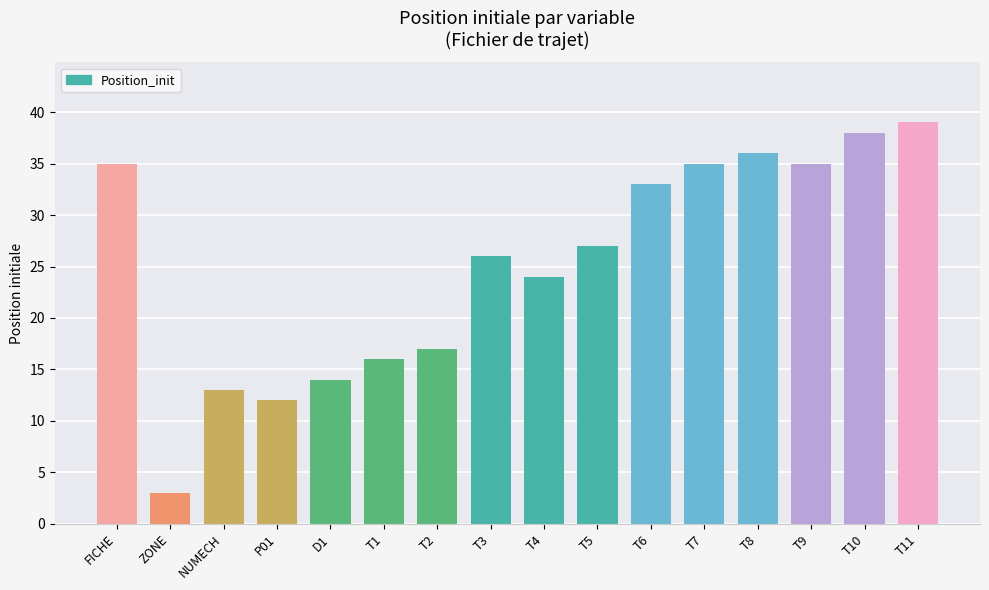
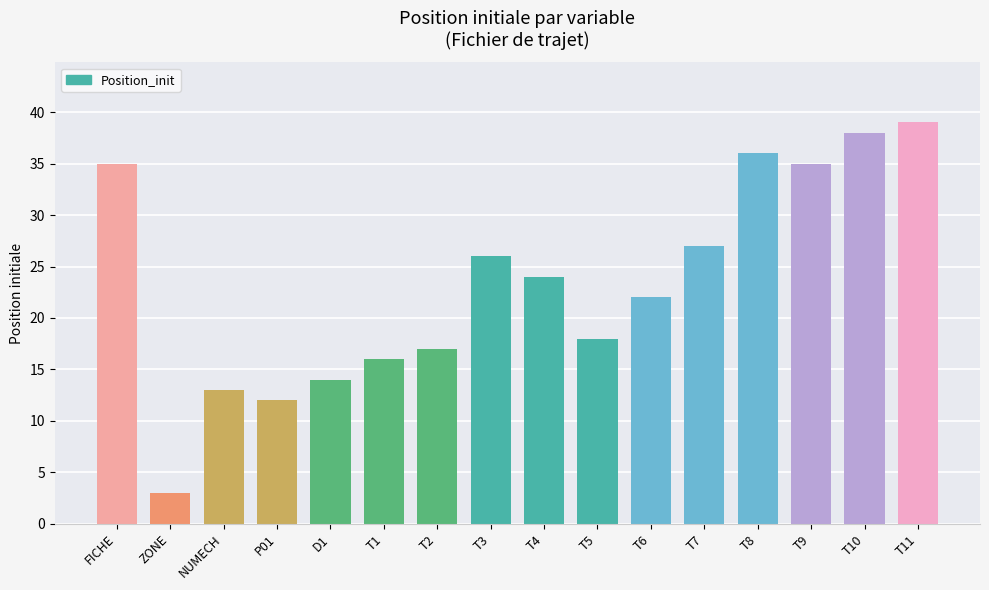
T5: 27 -> 18
T6: 33 -> 22
T7: 35 -> 27
